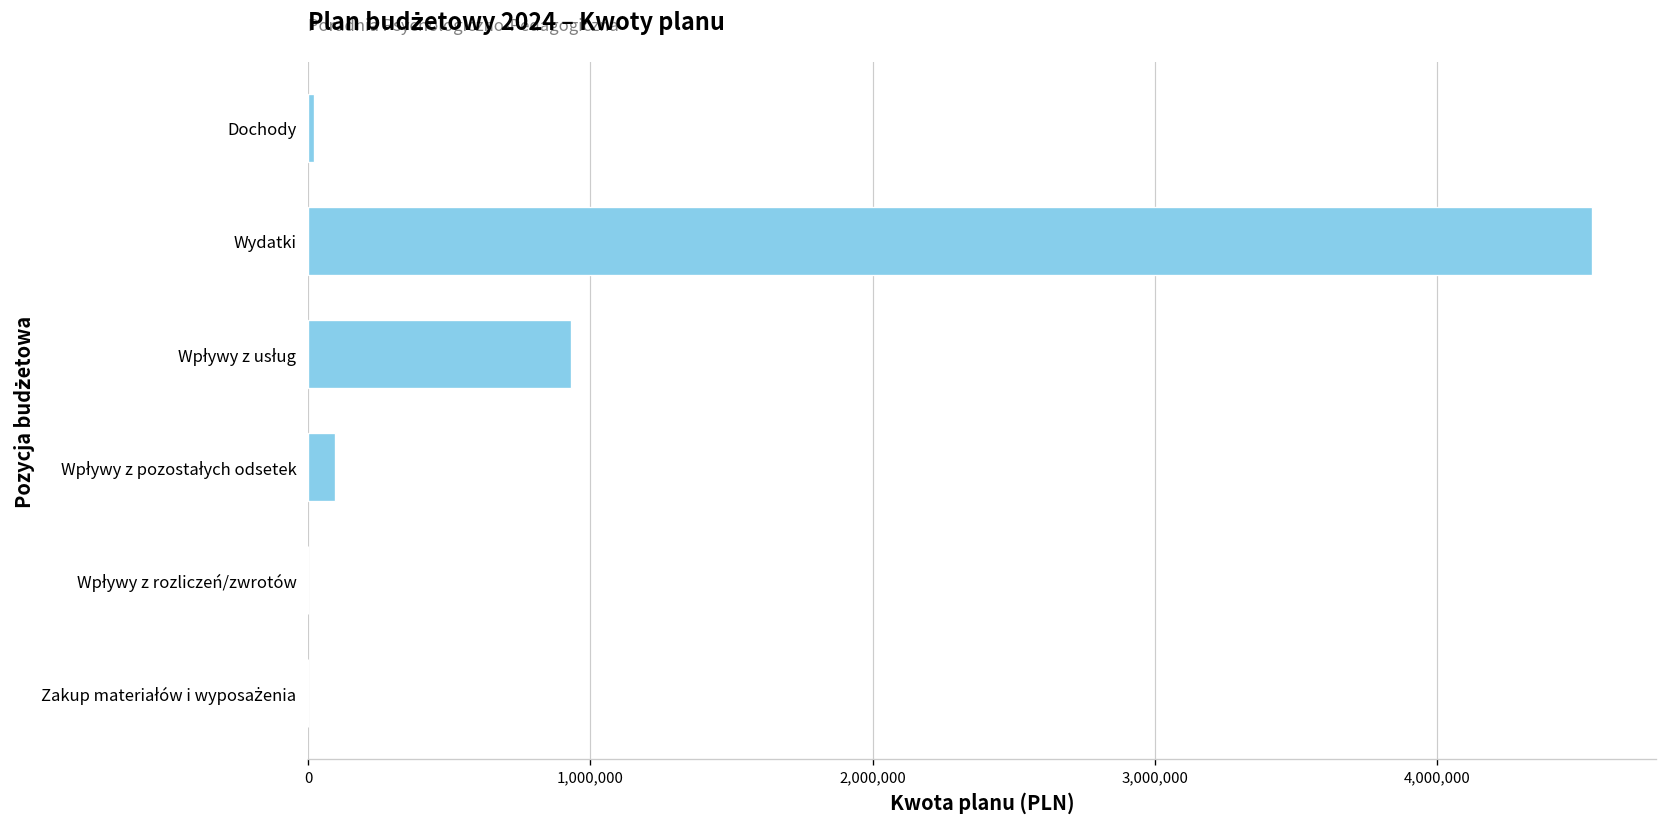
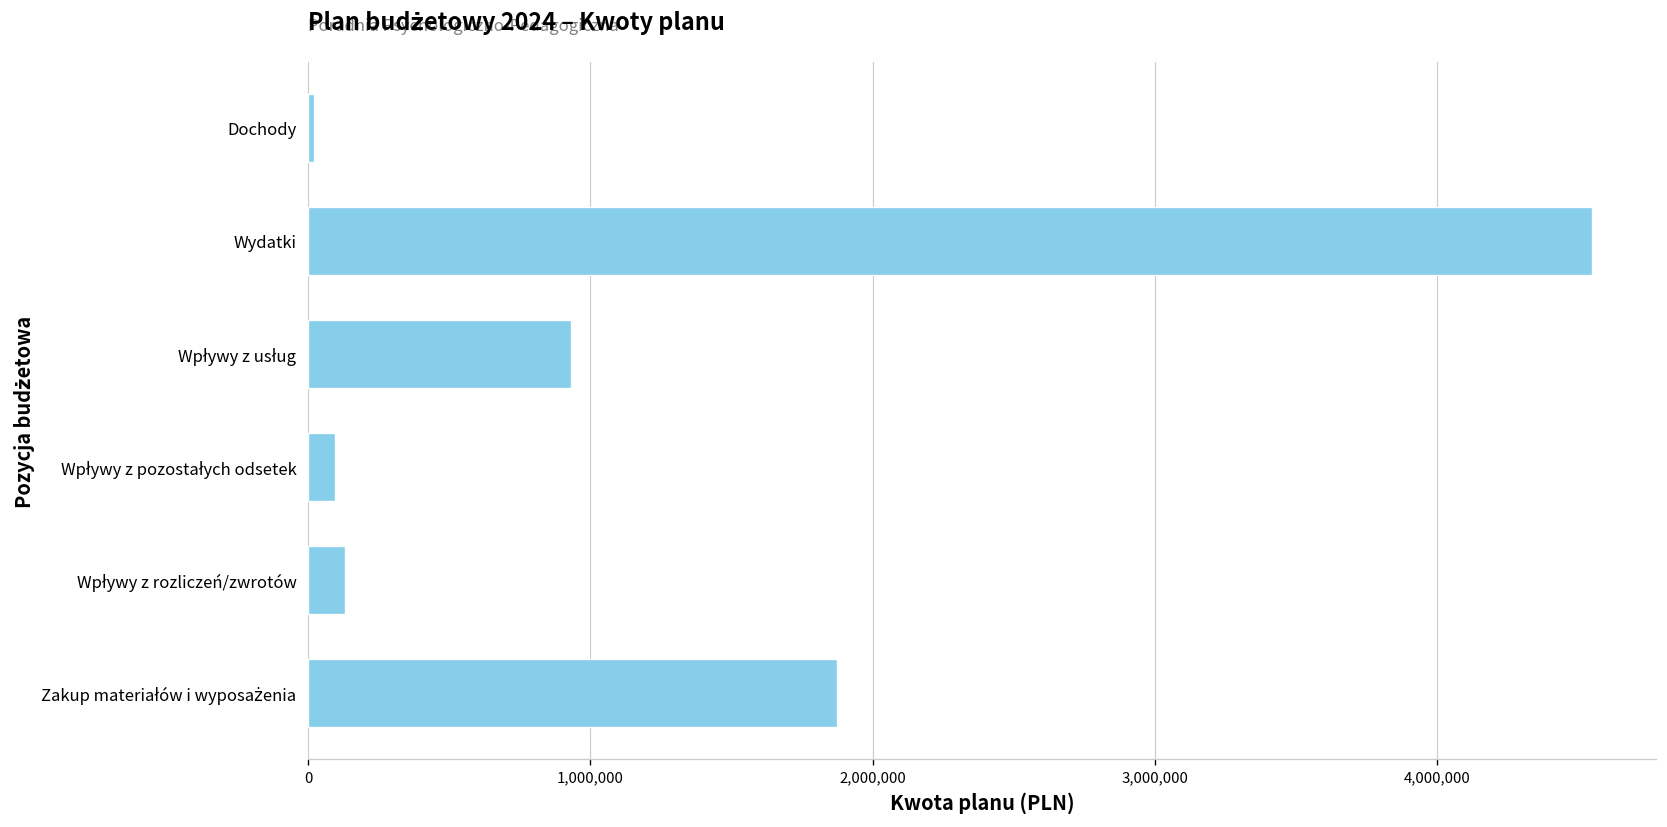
Wpływy z rozliczeń/zwrotów: 0 -> 130,000
Zakup materiałów i wyposażenia: 0 -> 1,870,000
